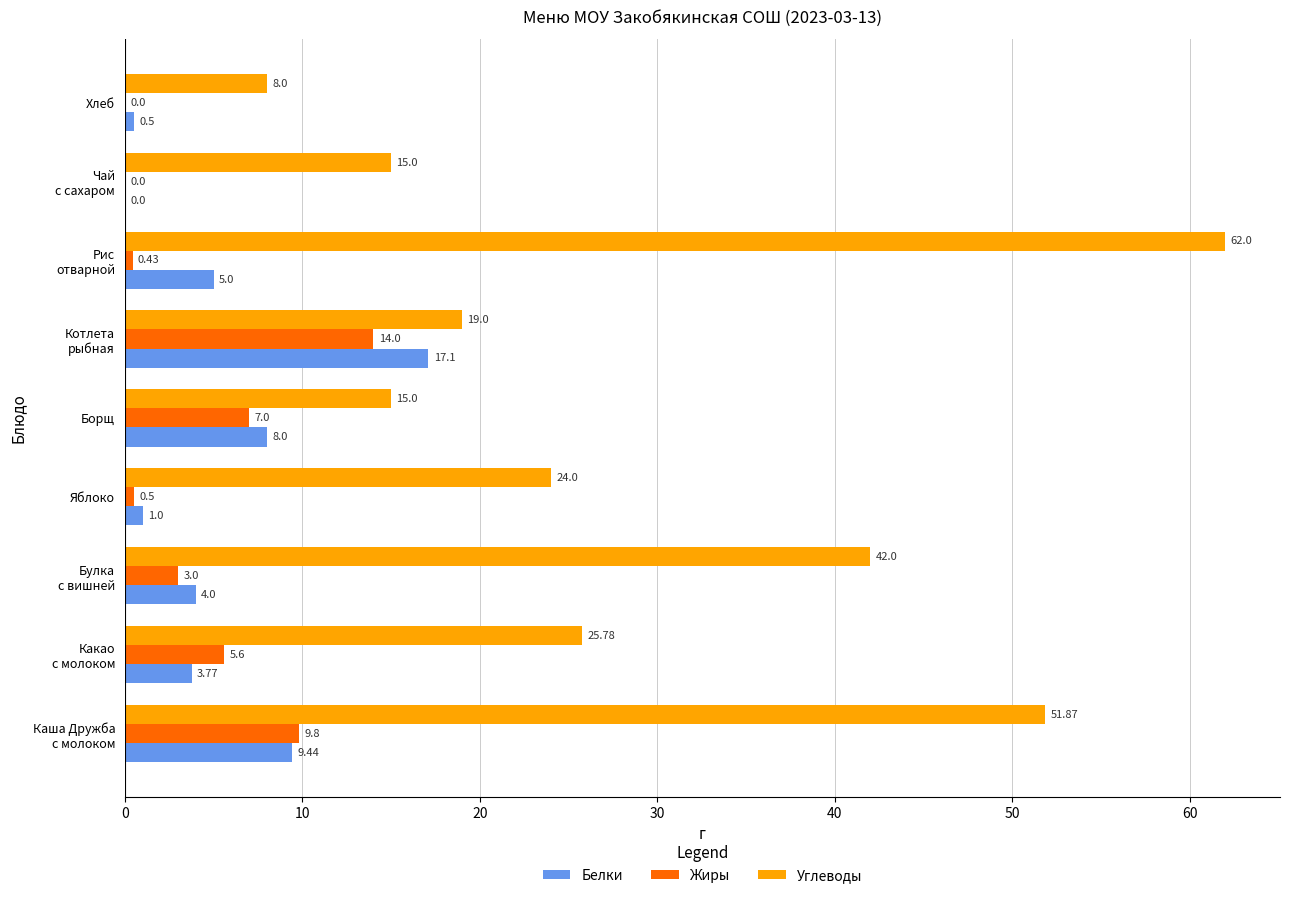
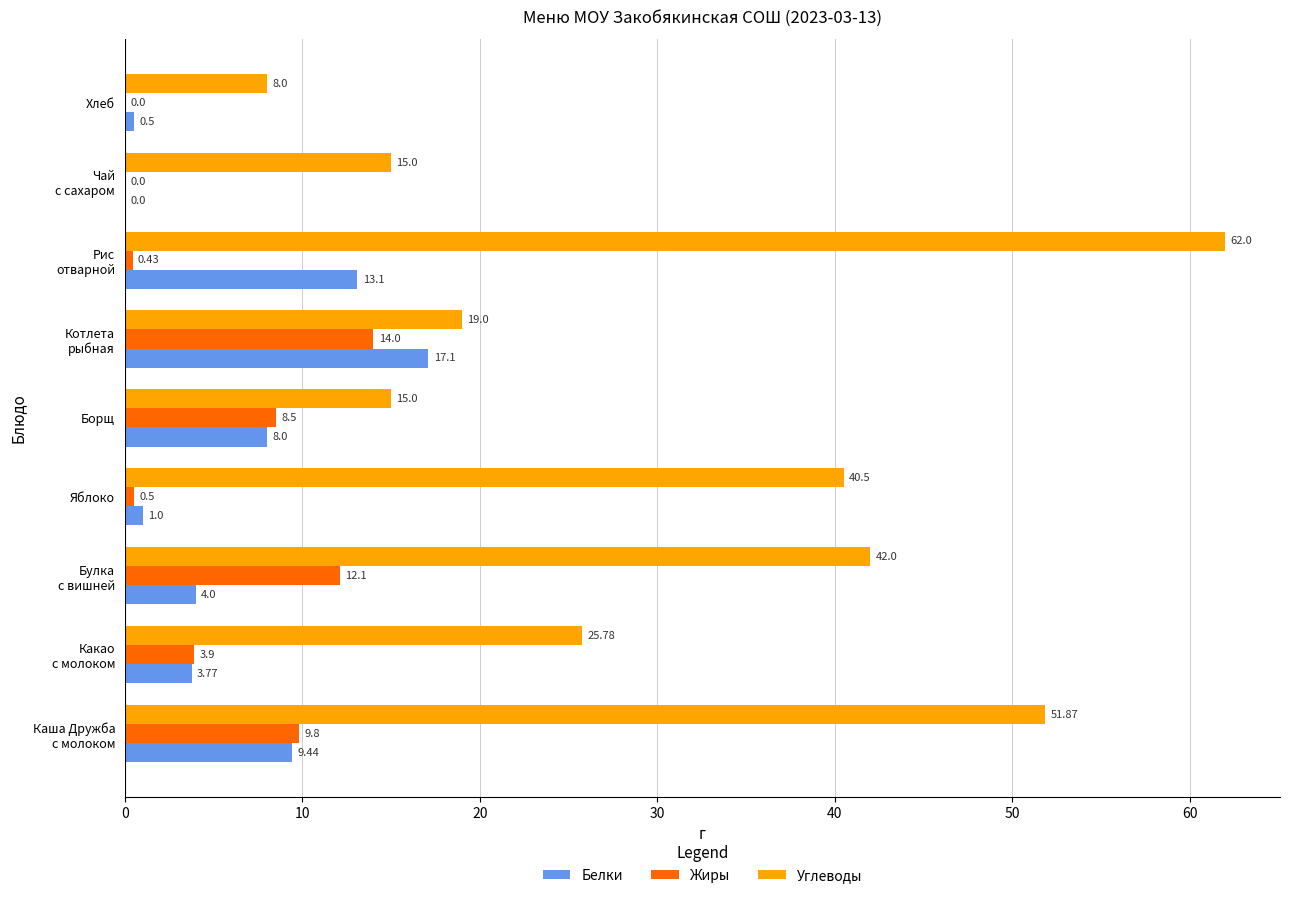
Белки, Рис отварной: 5.0 -> 13.1
Жиры, Борщ: 7.0 -> 8.5
Углеводы, Яблоко: 24.0 -> 40.5
Жиры, Булка с вишней: 3.0 -> 12.1
Жиры, Какао с молоком: 5.6 -> 3.9
